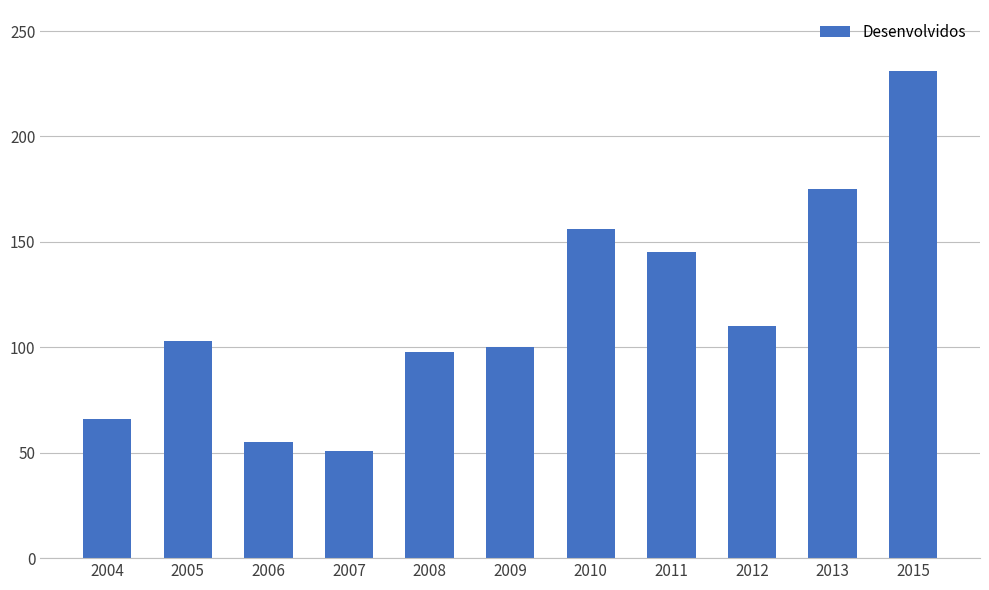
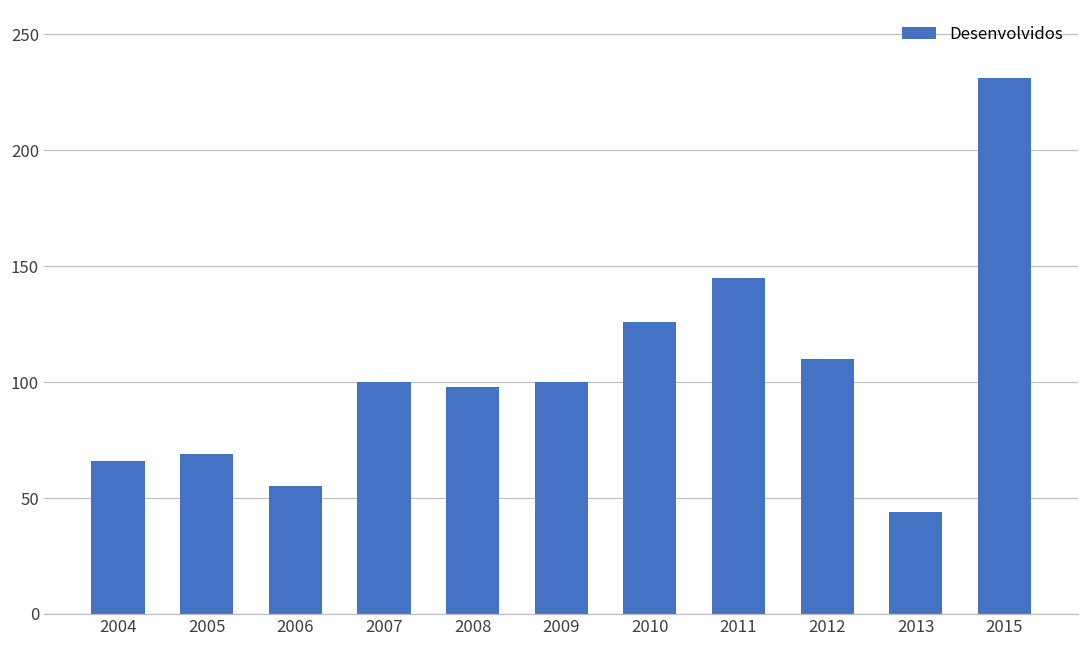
2005: 103 -> 69
2007: 51 -> 100
2010: 156 -> 126
2013: 175 -> 44
